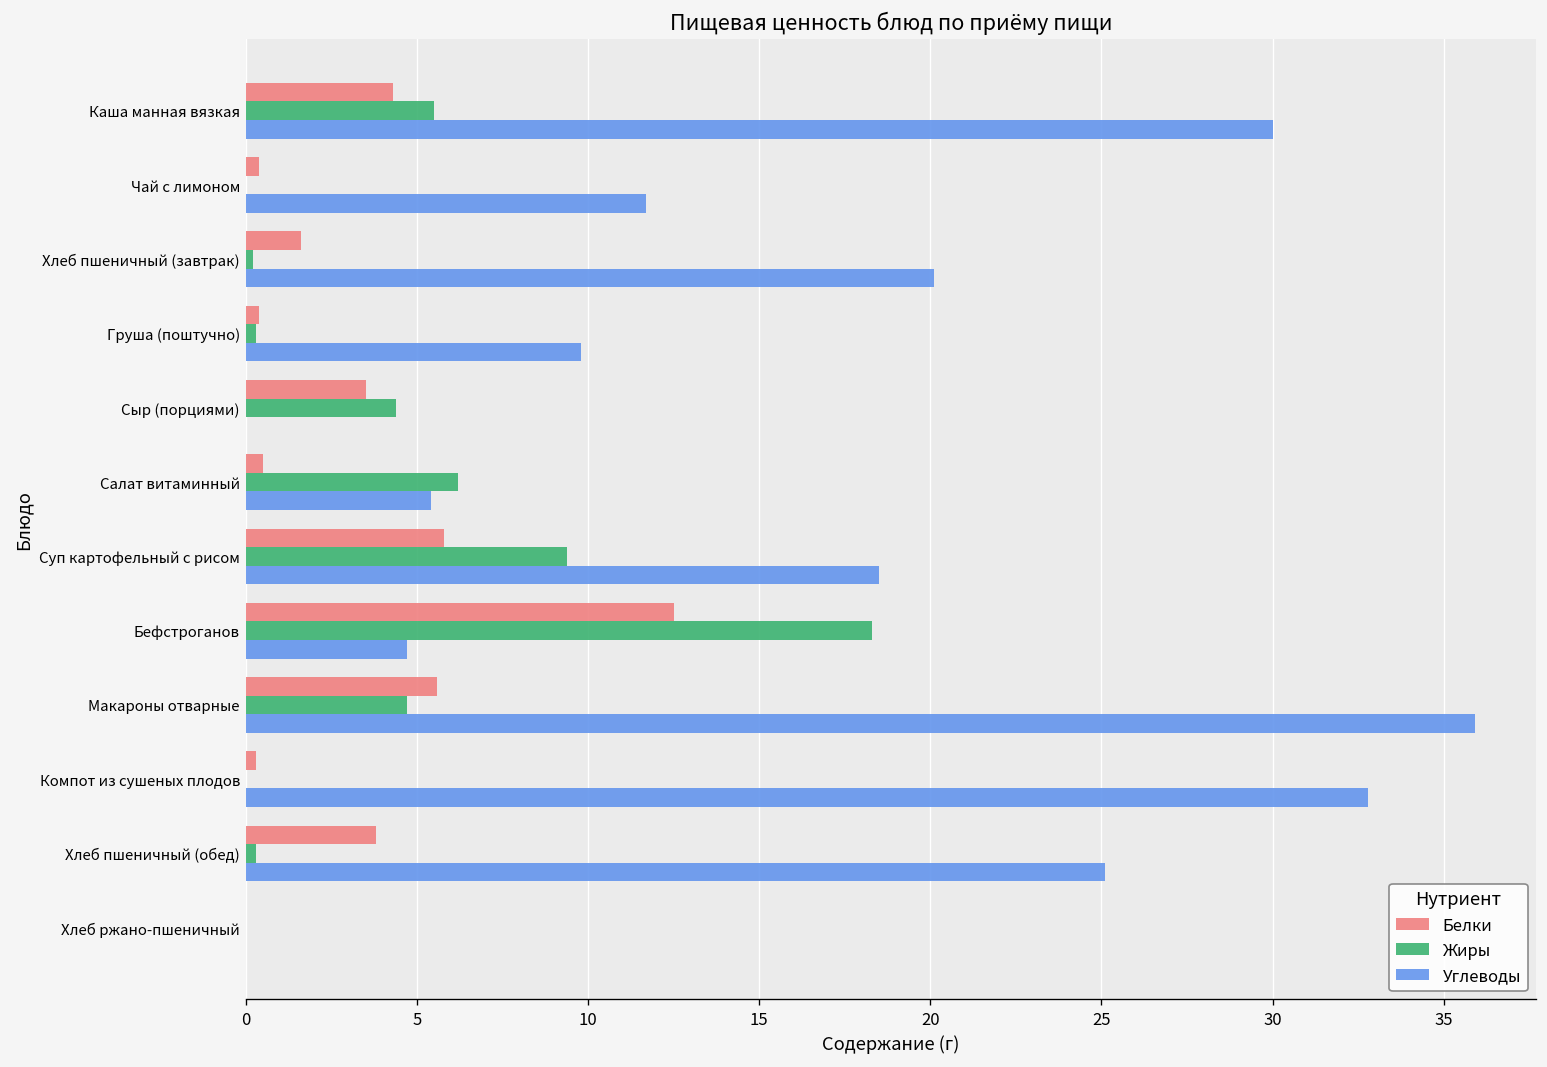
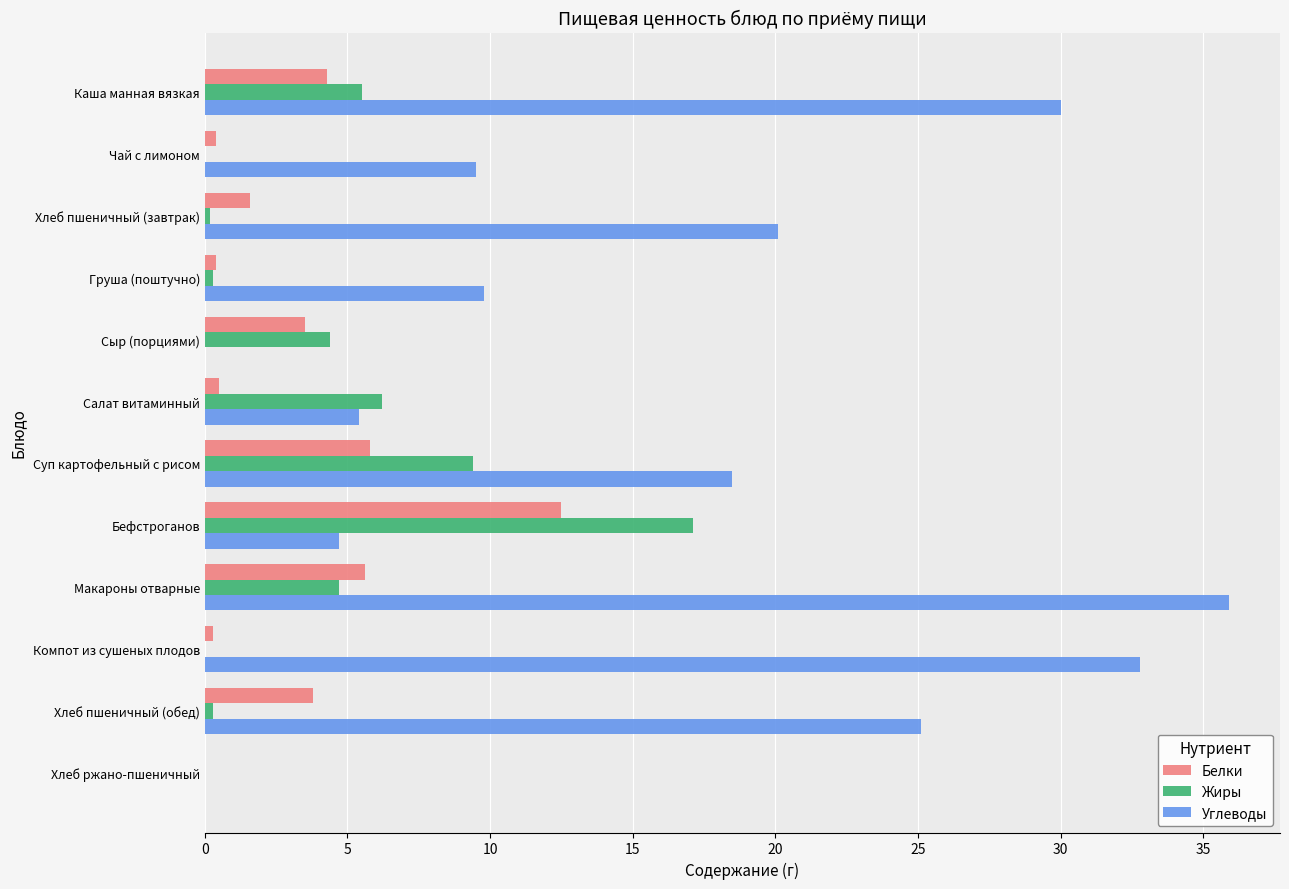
Углеводы, Чай с лимоном: 11.7 -> 9.5
Жиры, Бефстроганов: 18.3 -> 17.1
